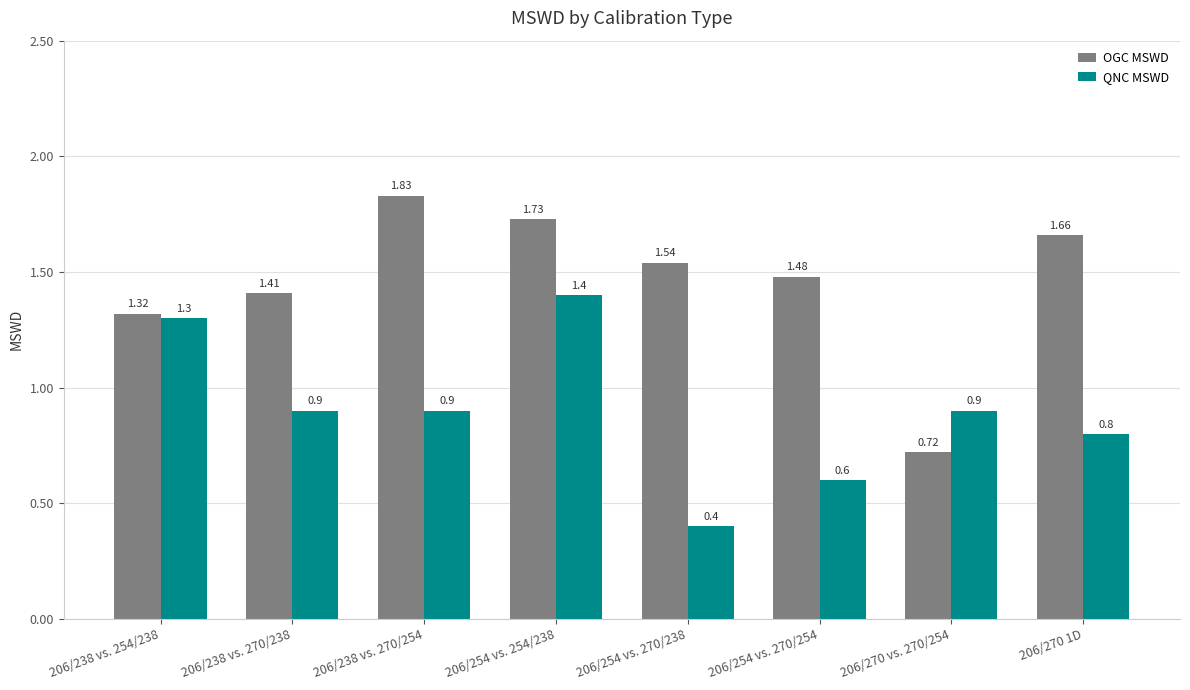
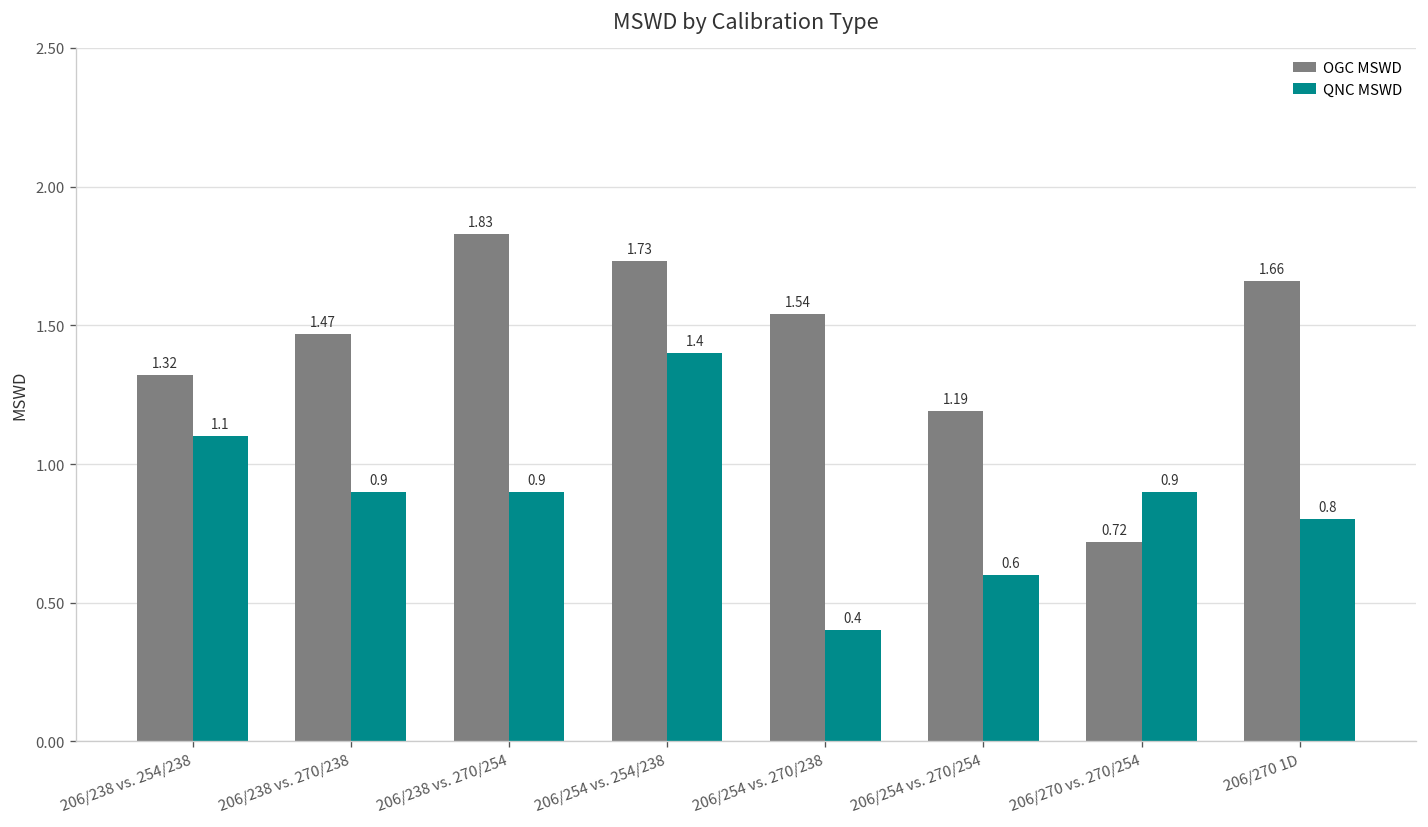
QNC MSWD, 206/238 vs. 254/238: 1.3 -> 1.1
OGC MSWD, 206/238 vs. 270/238: 1.41 -> 1.47
OGC MSWD, 206/254 vs. 270/254: 1.48 -> 1.19
